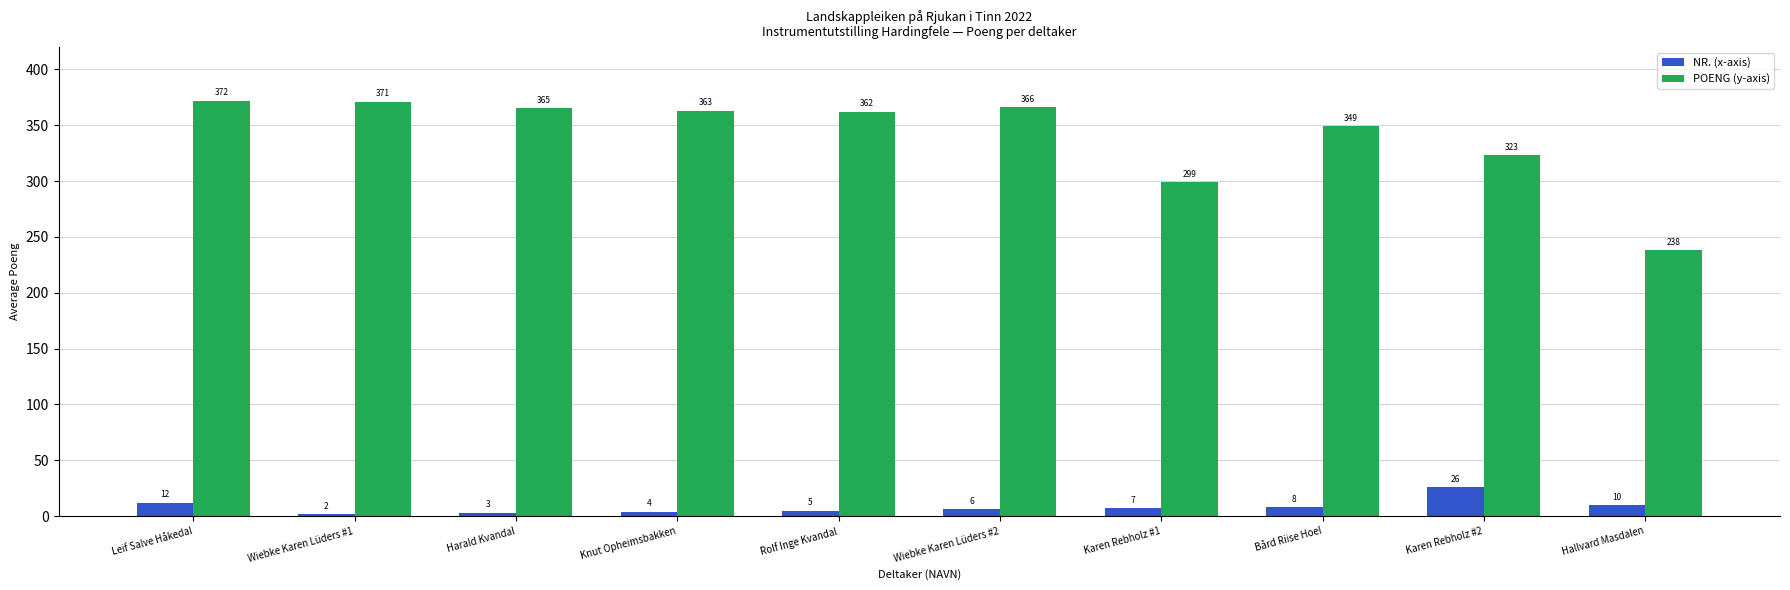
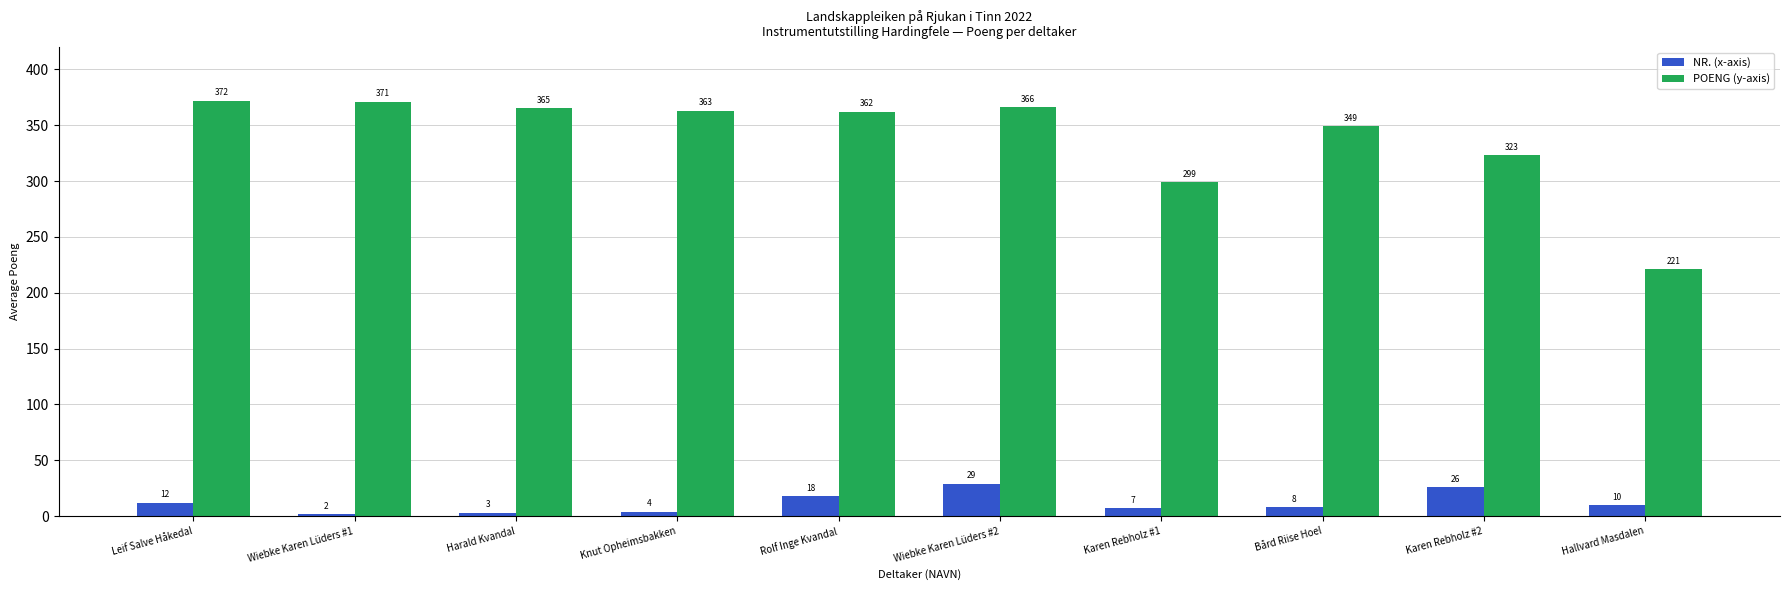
NR. (x-axis), Rolf Inge Kvandal: 5 -> 18
NR. (x-axis), Wiebke Karen Lüders #2: 6 -> 29
POENG (y-axis), Hallvard Masdalen: 238 -> 221
